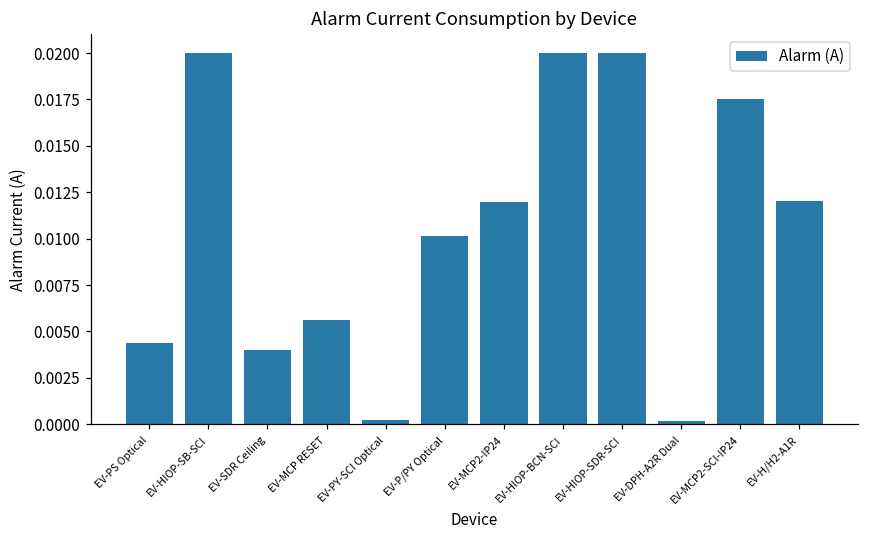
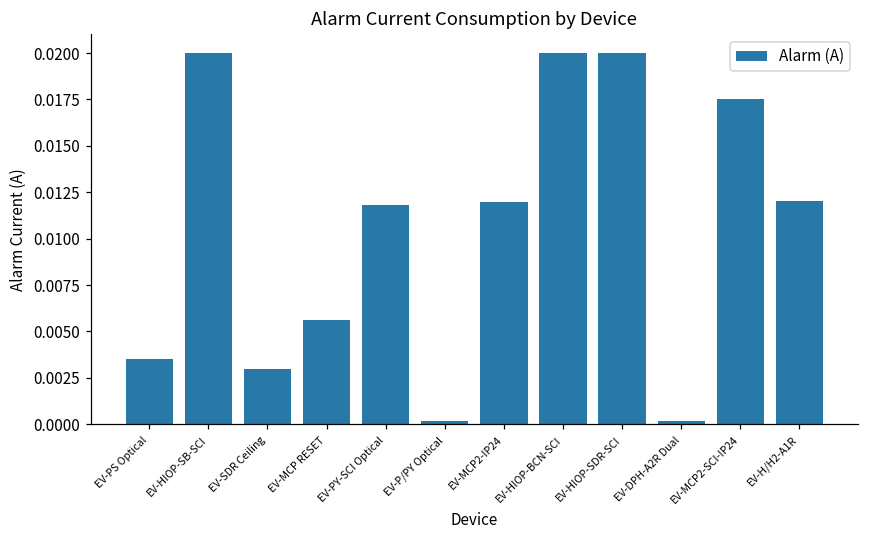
EV-PS Optical: 0.0044 -> 0.0035
EV-SDR Ceiling: 0.004 -> 0.003
EV-PY-SCI Optical: 0.0002 -> 0.0118
EV-P/PY Optical: 0.0101 -> 0.0002
